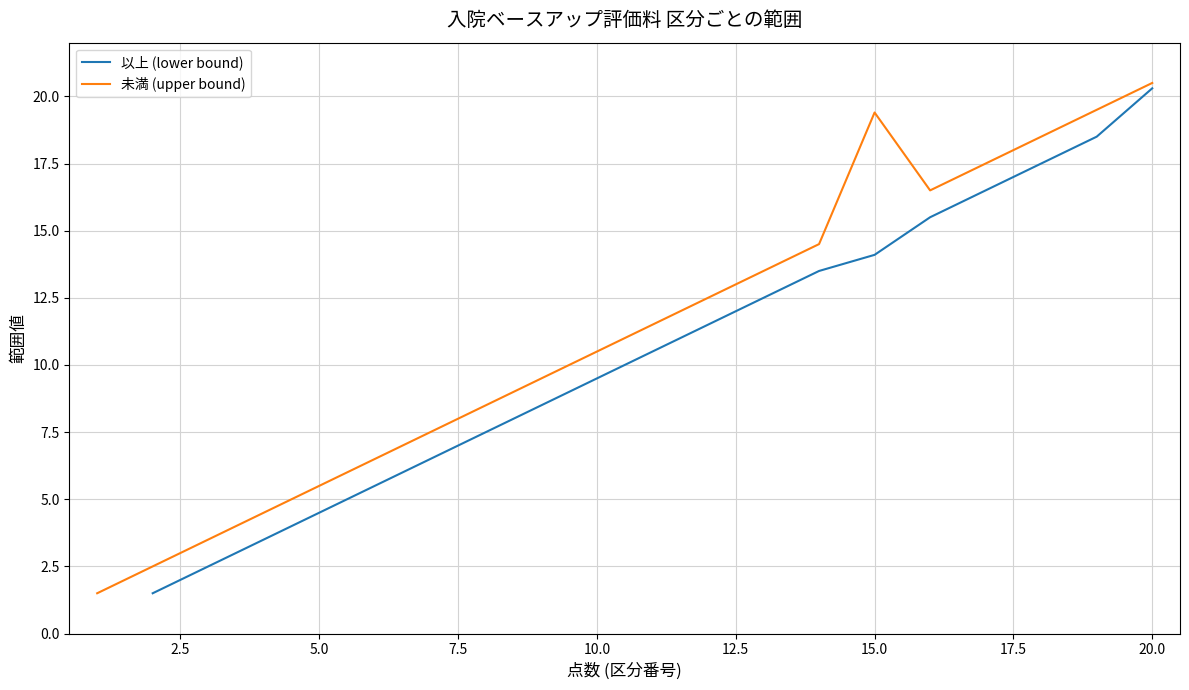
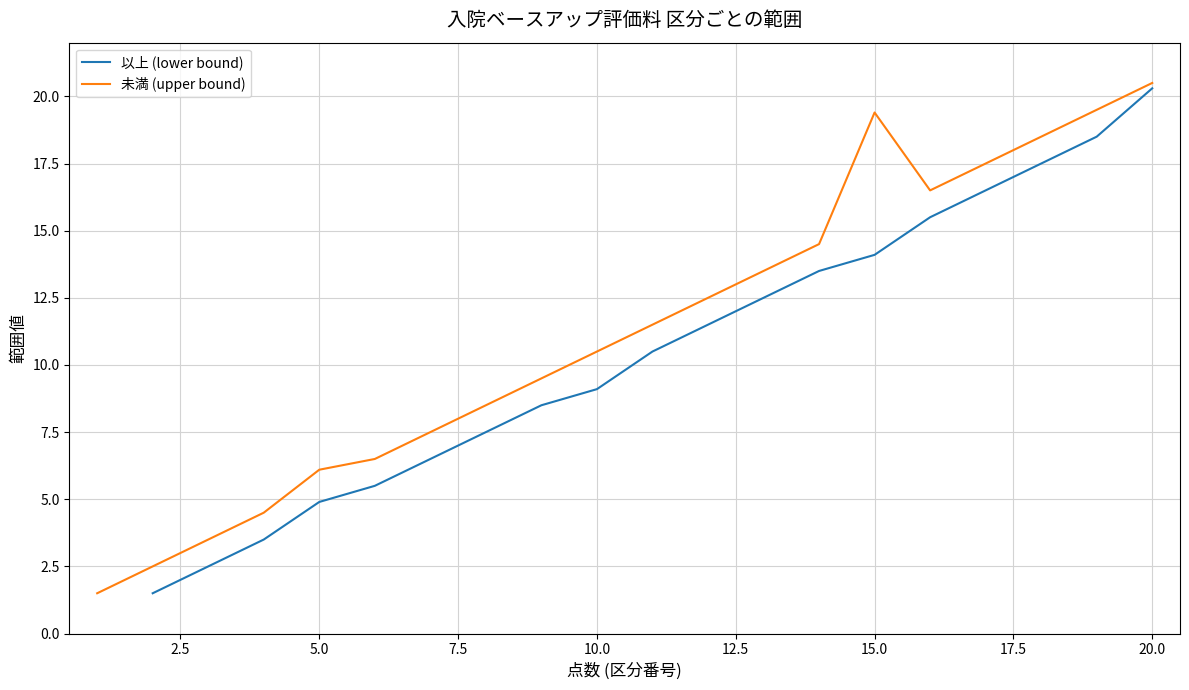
以上 (lower bound), 5.0: 4.5 -> 4.9
未満 (upper bound), 5.0: 5.5 -> 6.1
以上 (lower bound), 10.0: 9.5 -> 9.1
